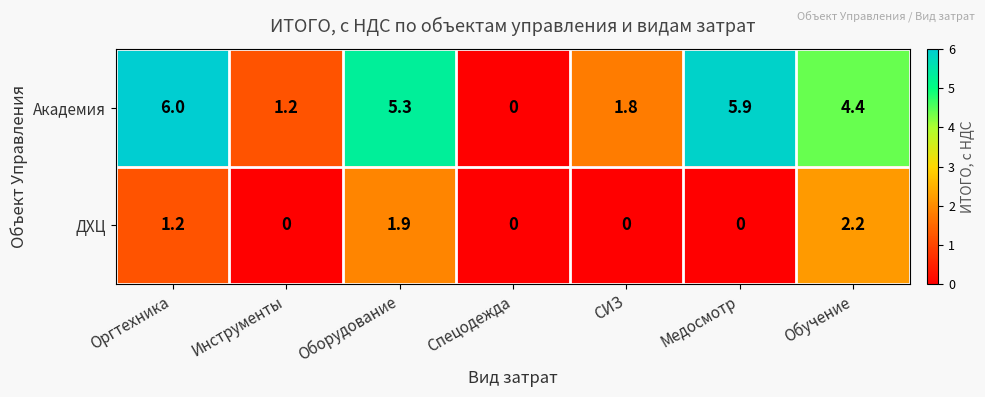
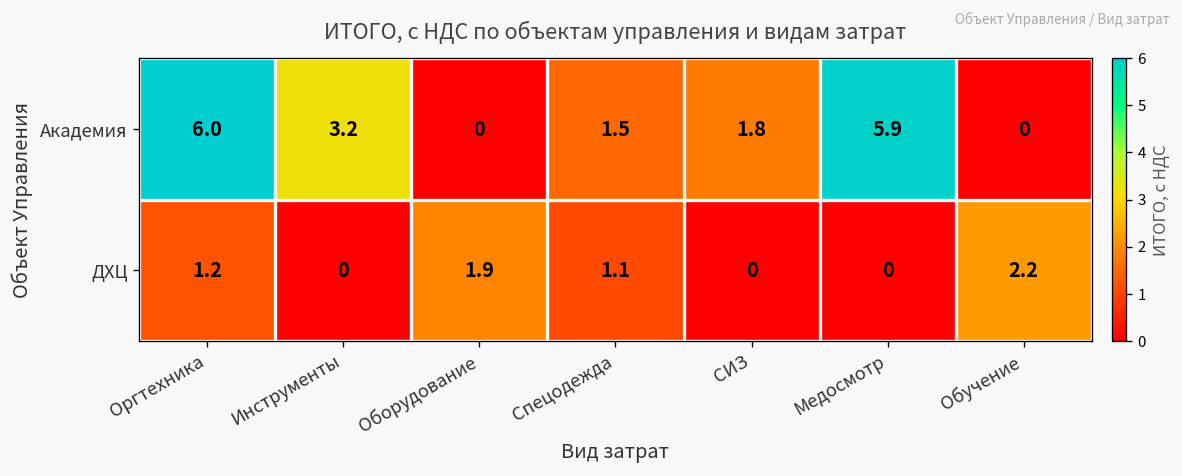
Академия, Инструменты: 1.2 -> 3.2
Академия, Оборудование: 5.3 -> 0
Академия, Спецодежда: 0 -> 1.5
Академия, Обучение: 4.4 -> 0
ДХЦ, Спецодежда: 0 -> 1.1
